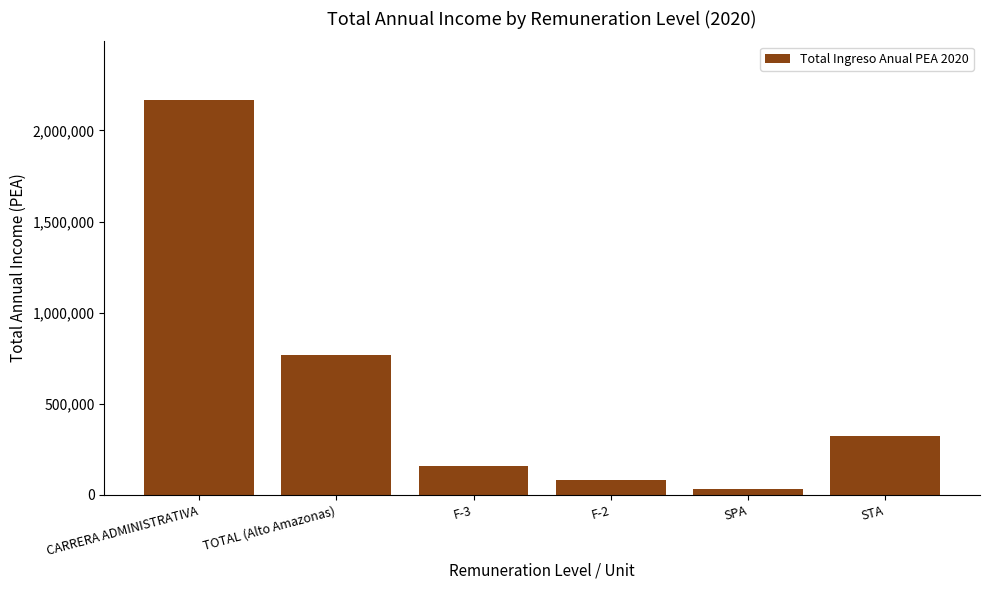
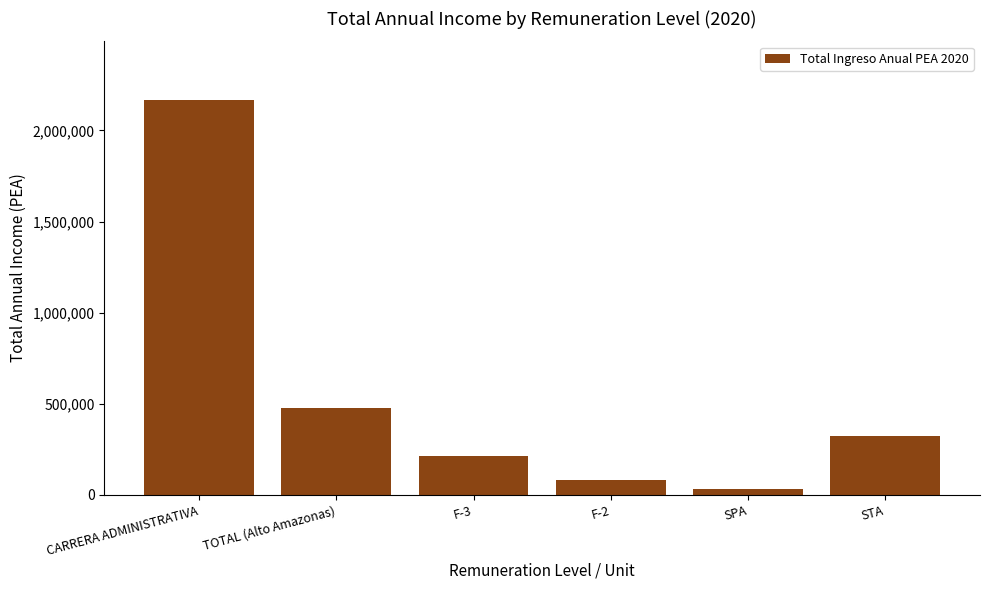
TOTAL (Alto Amazonas): 770,000 -> 480,000
F-3: 160,000 -> 210,000
